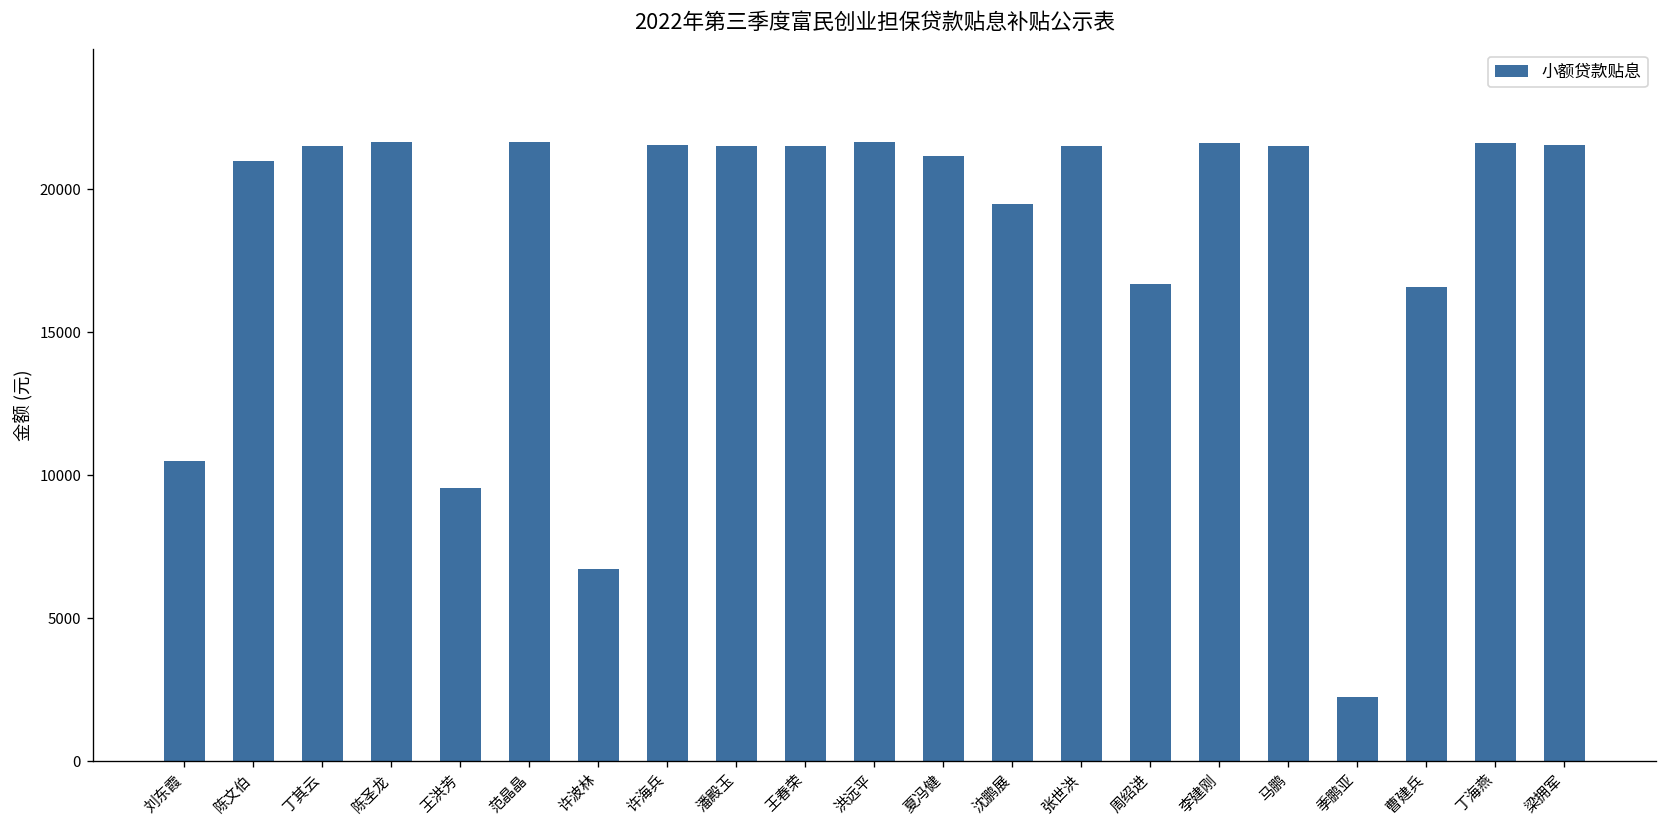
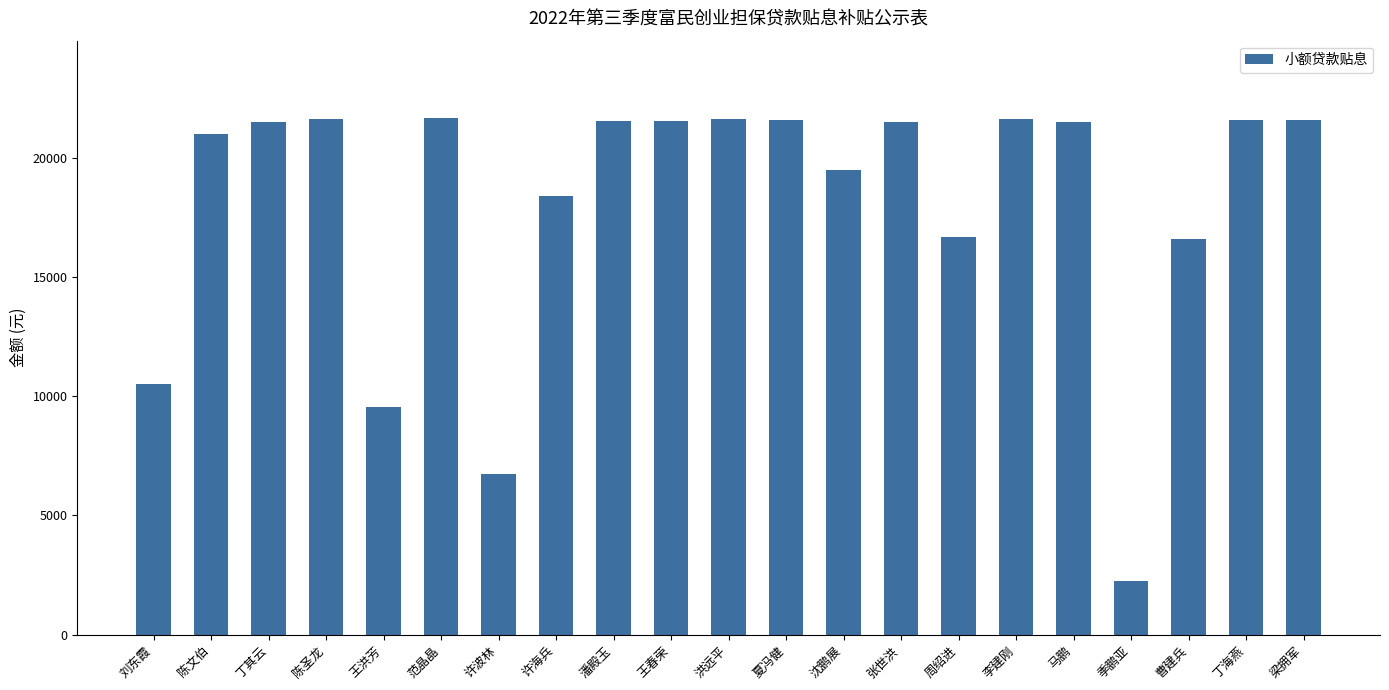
许海兵: 21500 -> 18400
夏冯健: 21200 -> 21600
